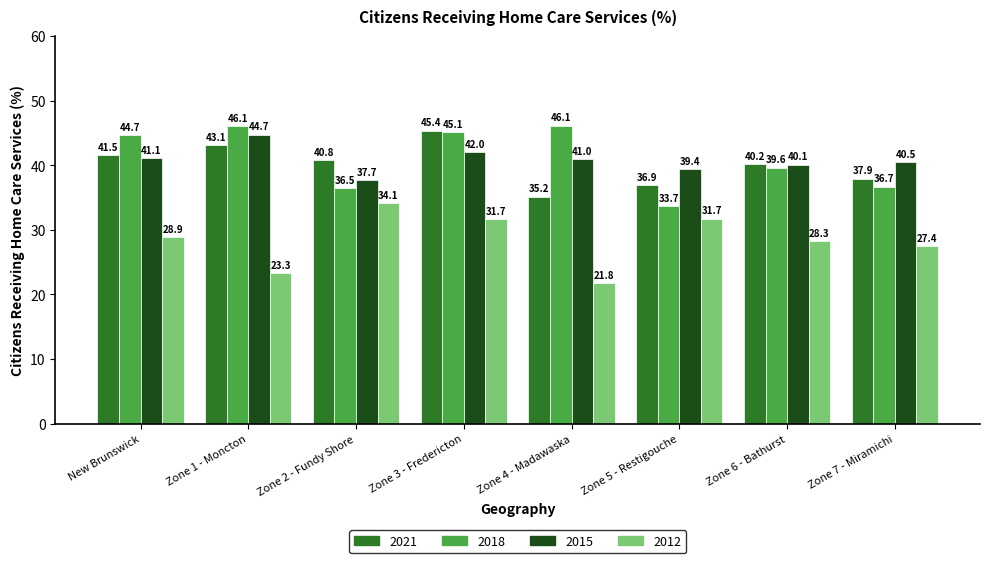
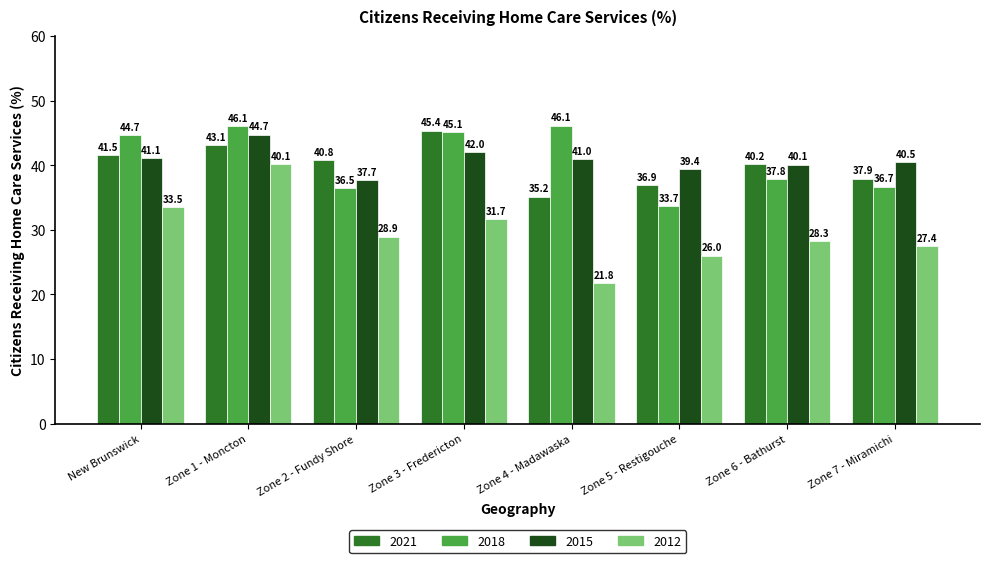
2012, New Brunswick: 28.9 -> 33.5
2012, Zone 1 - Moncton: 23.3 -> 40.1
2012, Zone 2 - Fundy Shore: 34.1 -> 28.9
2012, Zone 5 - Restigouche: 31.7 -> 26.0
2018, Zone 6 - Bathurst: 39.6 -> 37.8
